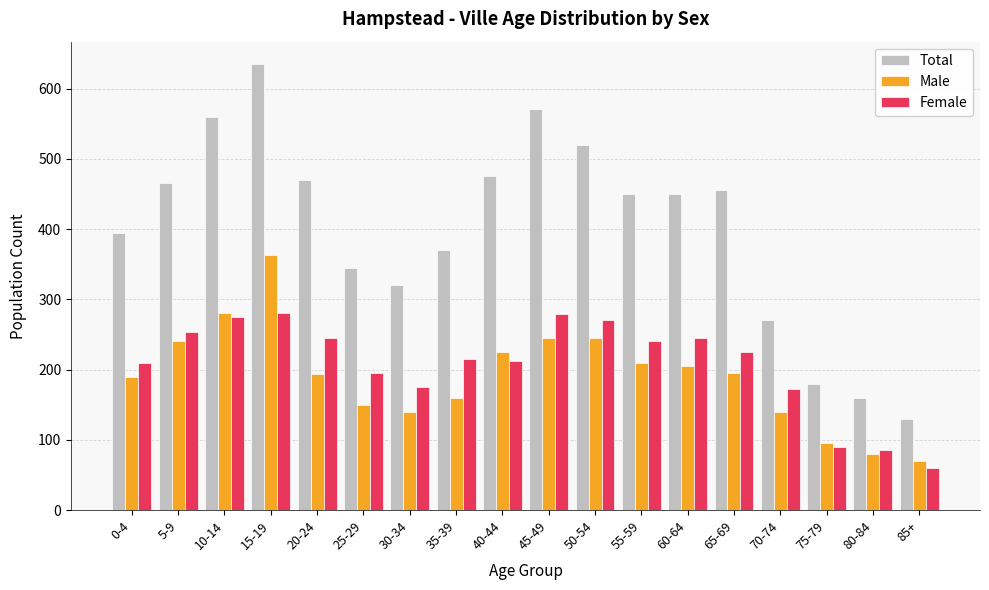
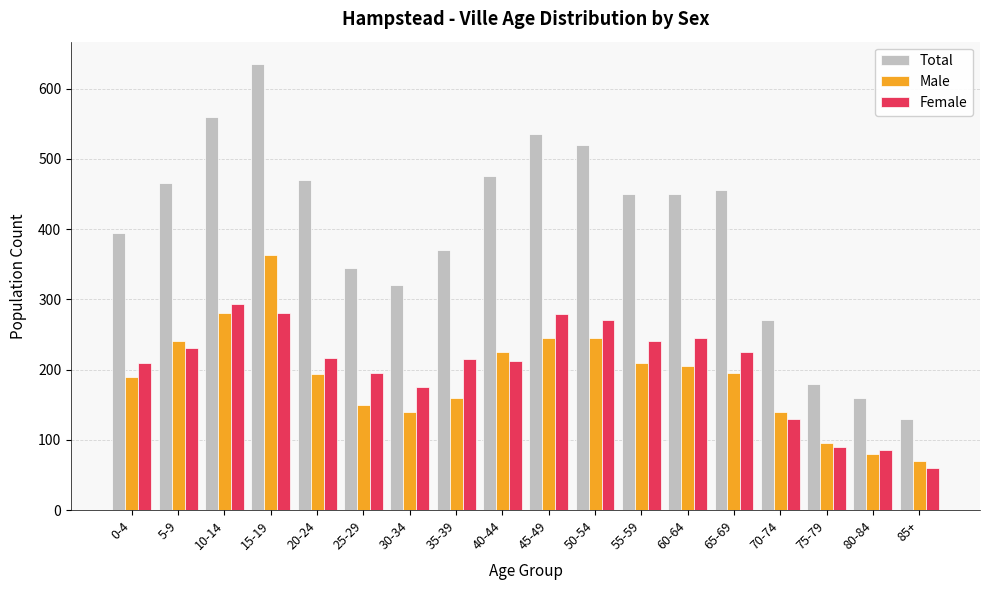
Female, 5-9: 250 -> 230
Female, 10-14: 280 -> 290
Female, 20-24: 250 -> 220
Total, 45-49: 570 -> 540
Female, 70-74: 170 -> 130
